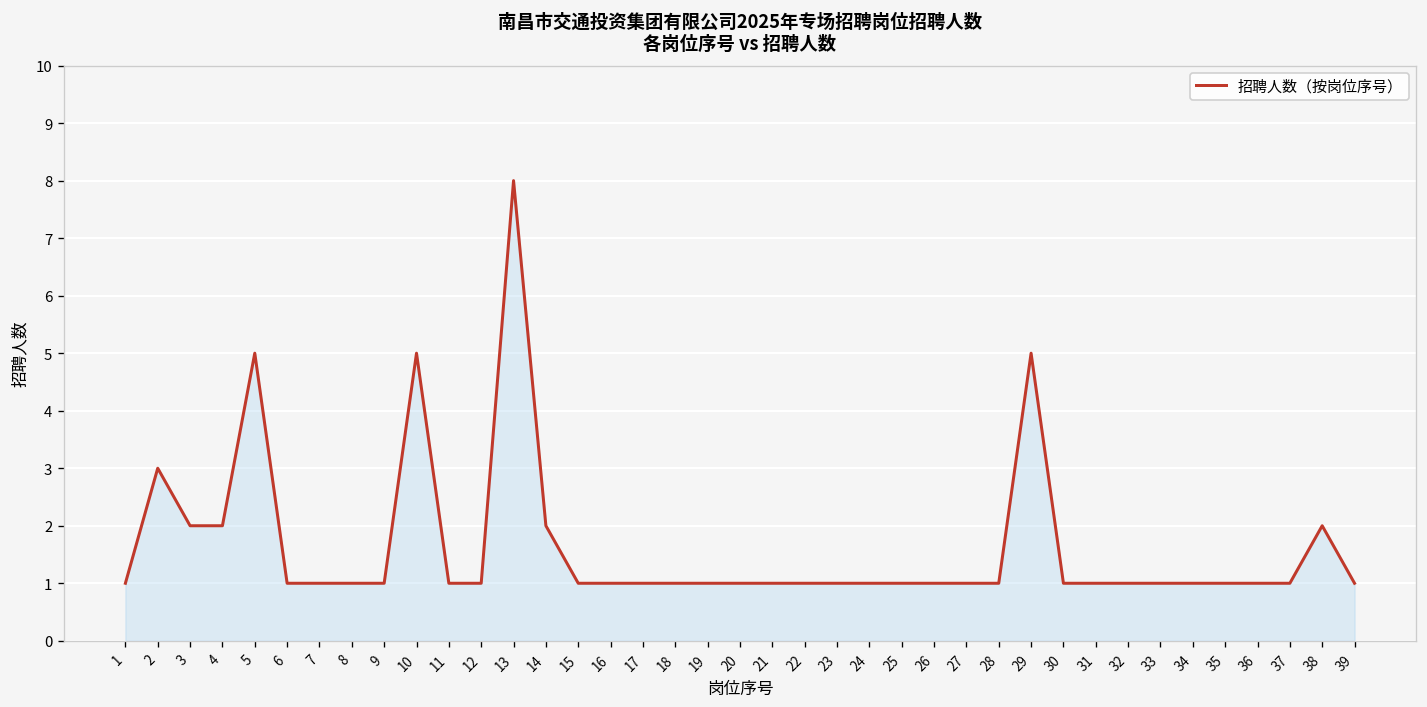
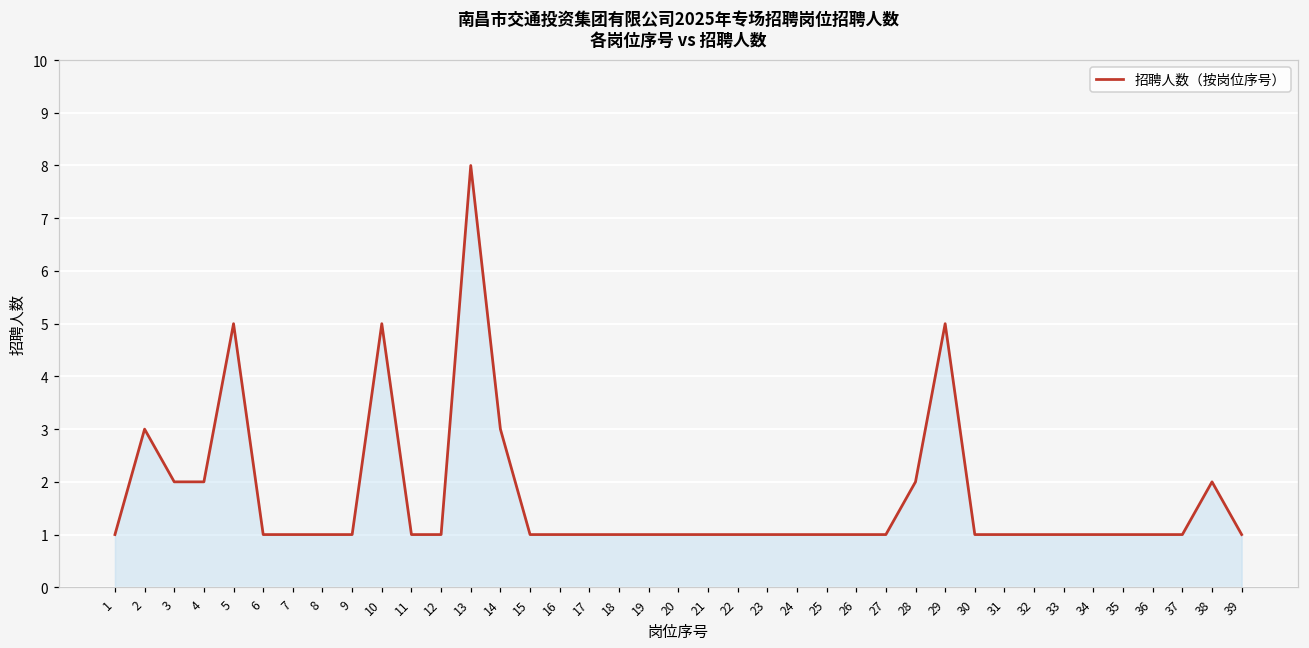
14: 2 -> 3
28: 1 -> 2
